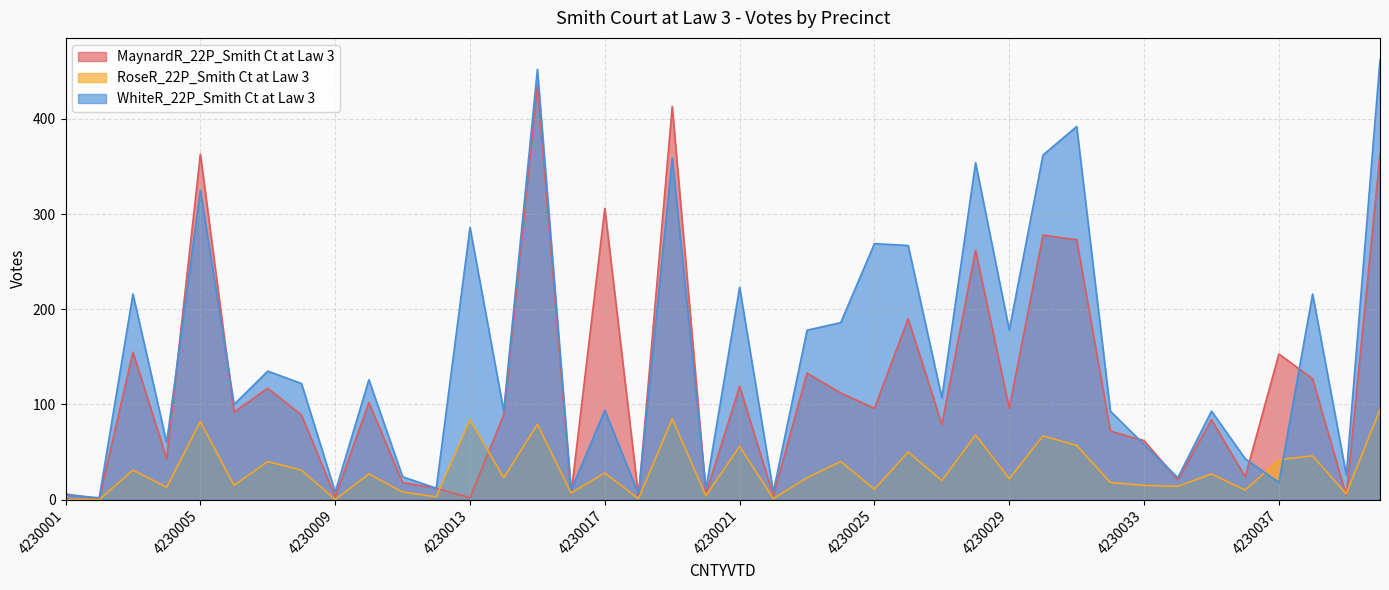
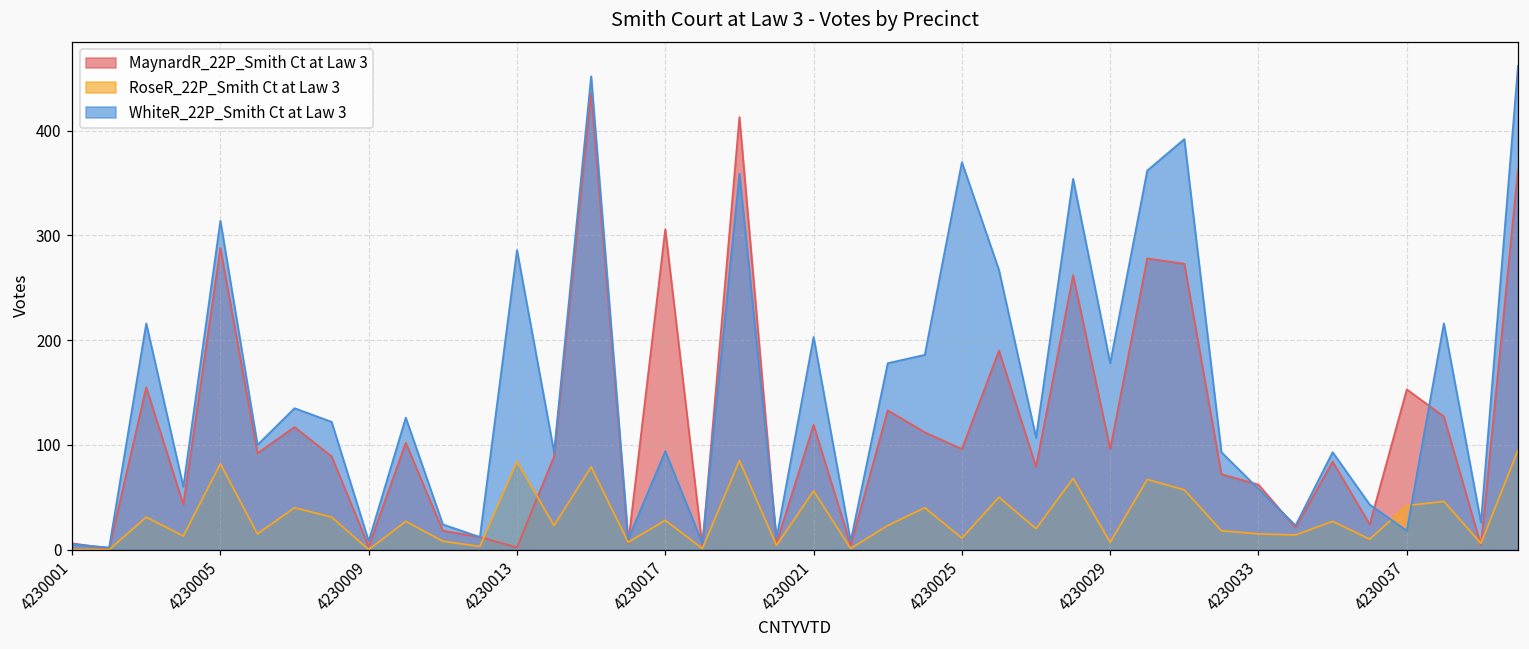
MaynardR_22P_Smith Ct at Law 3, 4230005: 360 -> 290
WhiteR_22P_Smith Ct at Law 3, 4230005: 330 -> 310
WhiteR_22P_Smith Ct at Law 3, 4230021: 220 -> 200
WhiteR_22P_Smith Ct at Law 3, 4230025: 270 -> 370
RoseR_22P_Smith Ct at Law 3, 4230029: 20 -> 10
